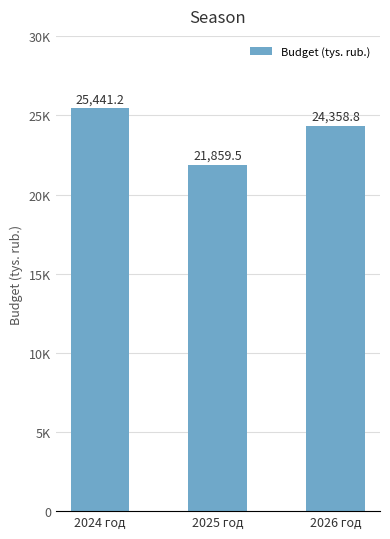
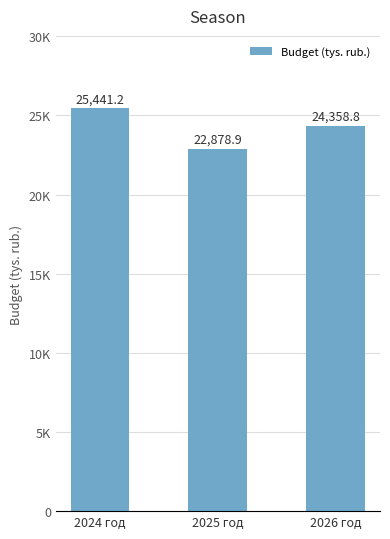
2025 год: 21,859.5 -> 22,878.9
